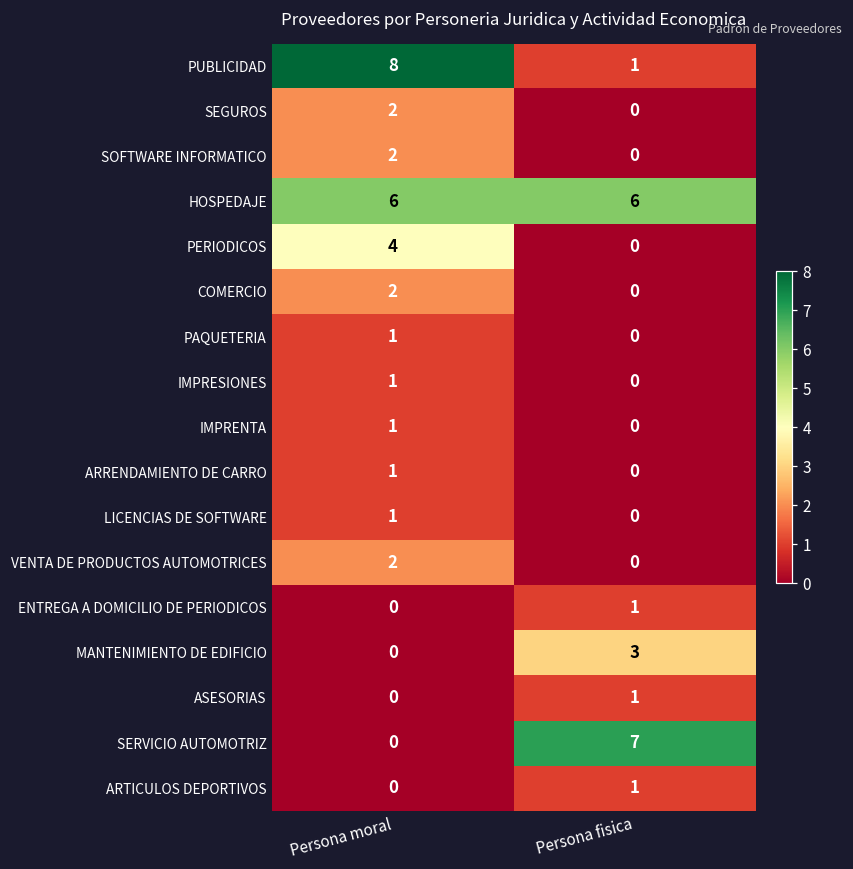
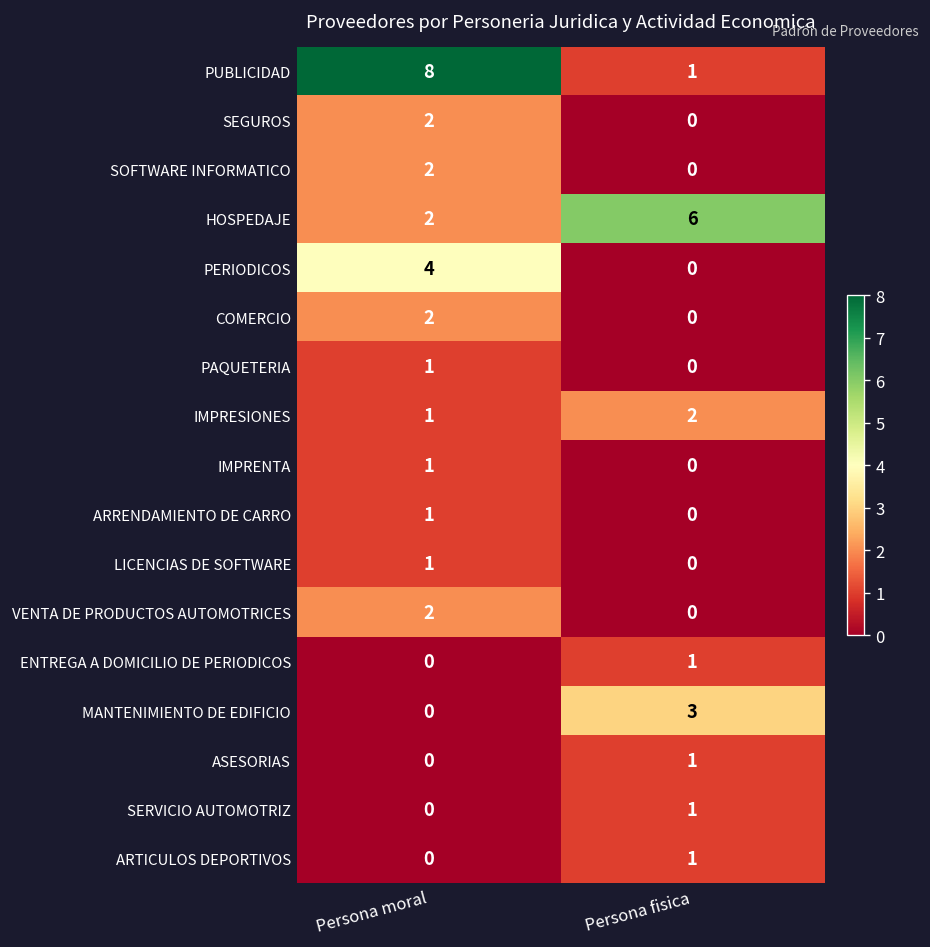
HOSPEDAJE, Persona moral: 6 -> 2
IMPRESIONES, Persona fisica: 0 -> 2
SERVICIO AUTOMOTRIZ, Persona fisica: 7 -> 1
